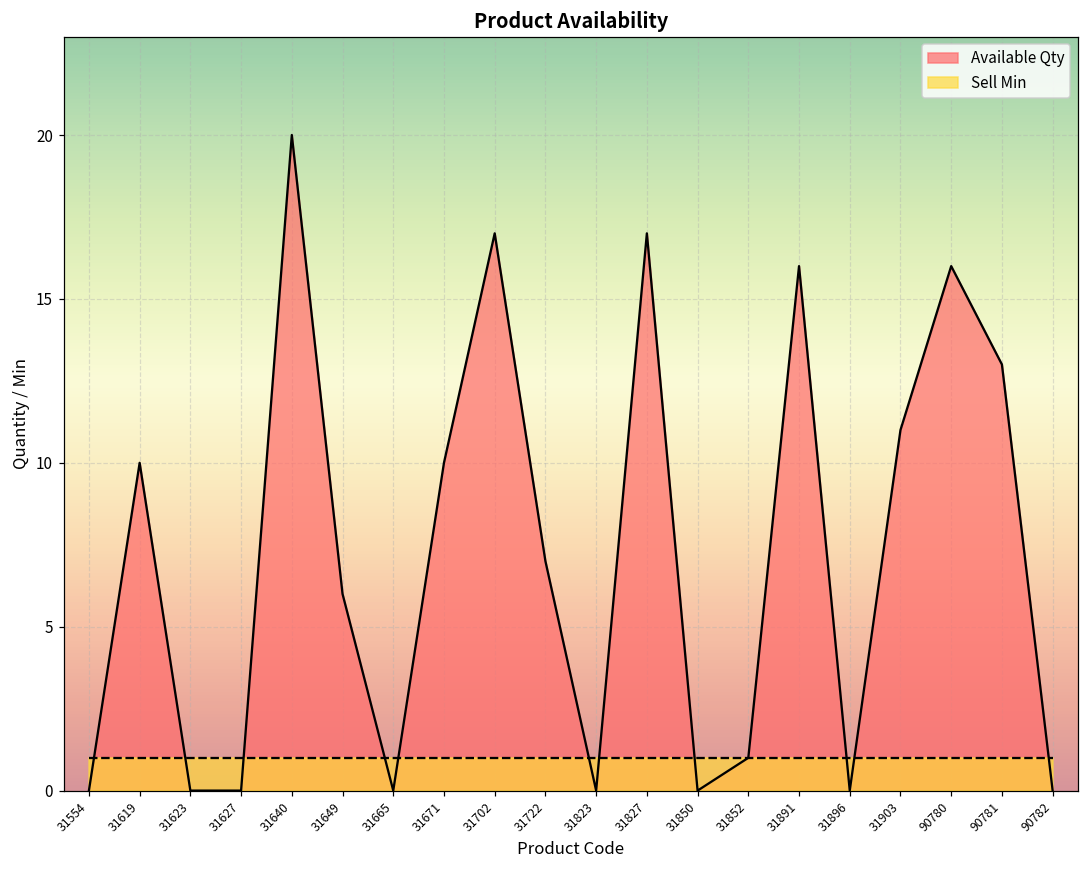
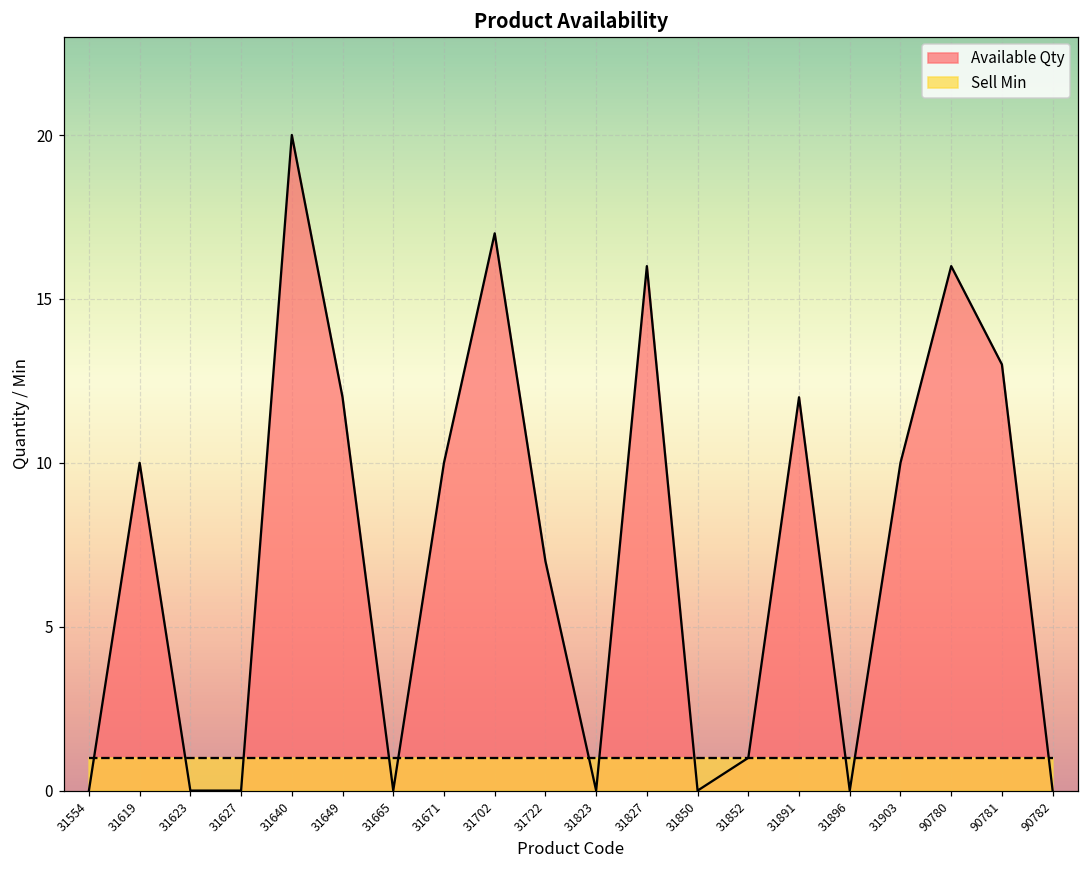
Available Qty, 31649: 6 -> 12
Available Qty, 31827: 17 -> 16
Available Qty, 31891: 16 -> 12
Available Qty, 31903: 11 -> 10
